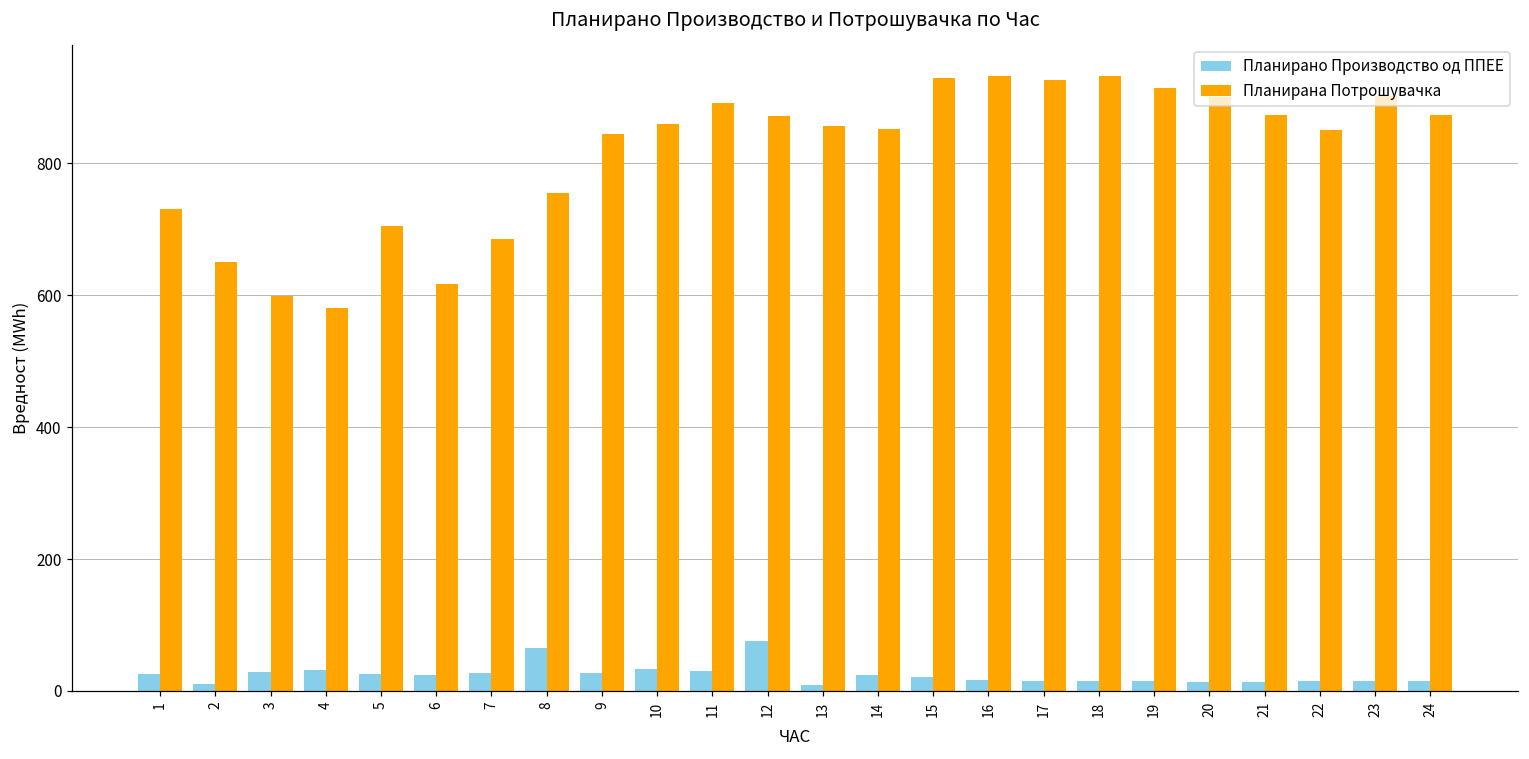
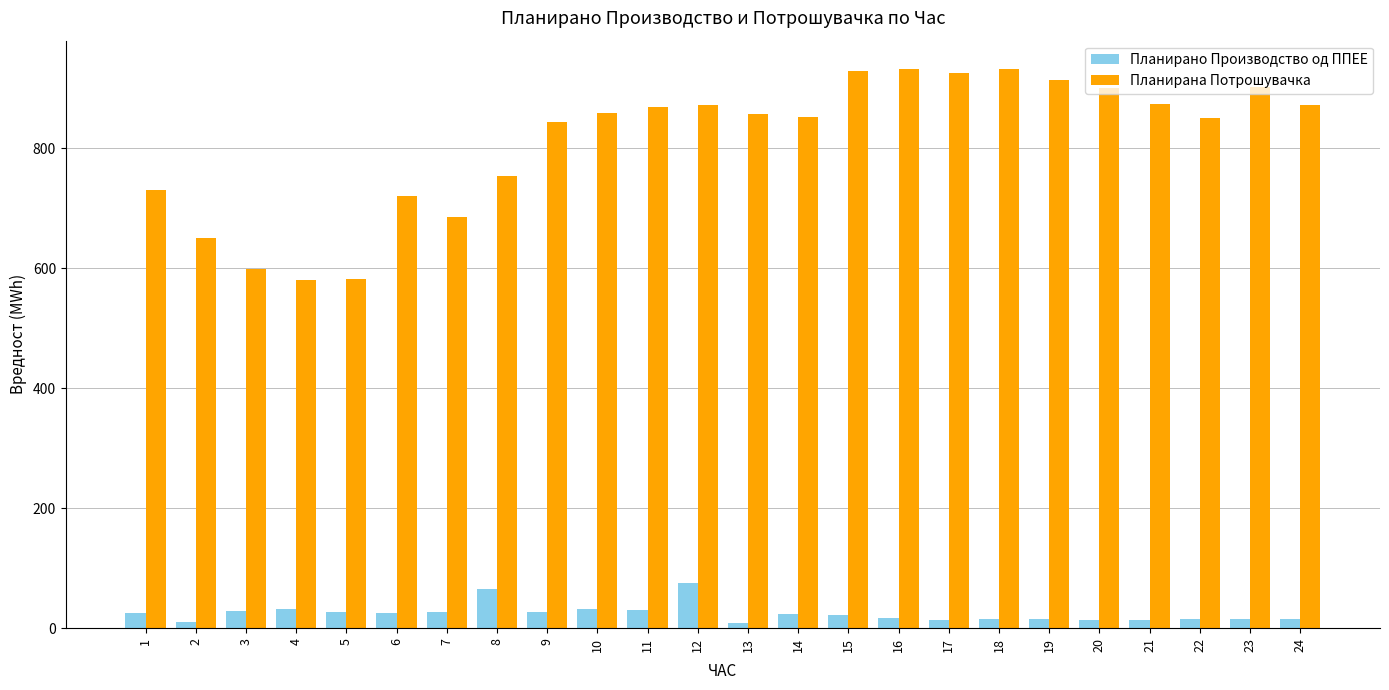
Планирана Потрошувачка, 5: 700 -> 580
Планирана Потрошувачка, 6: 620 -> 720
Планирана Потрошувачка, 11: 890 -> 870
